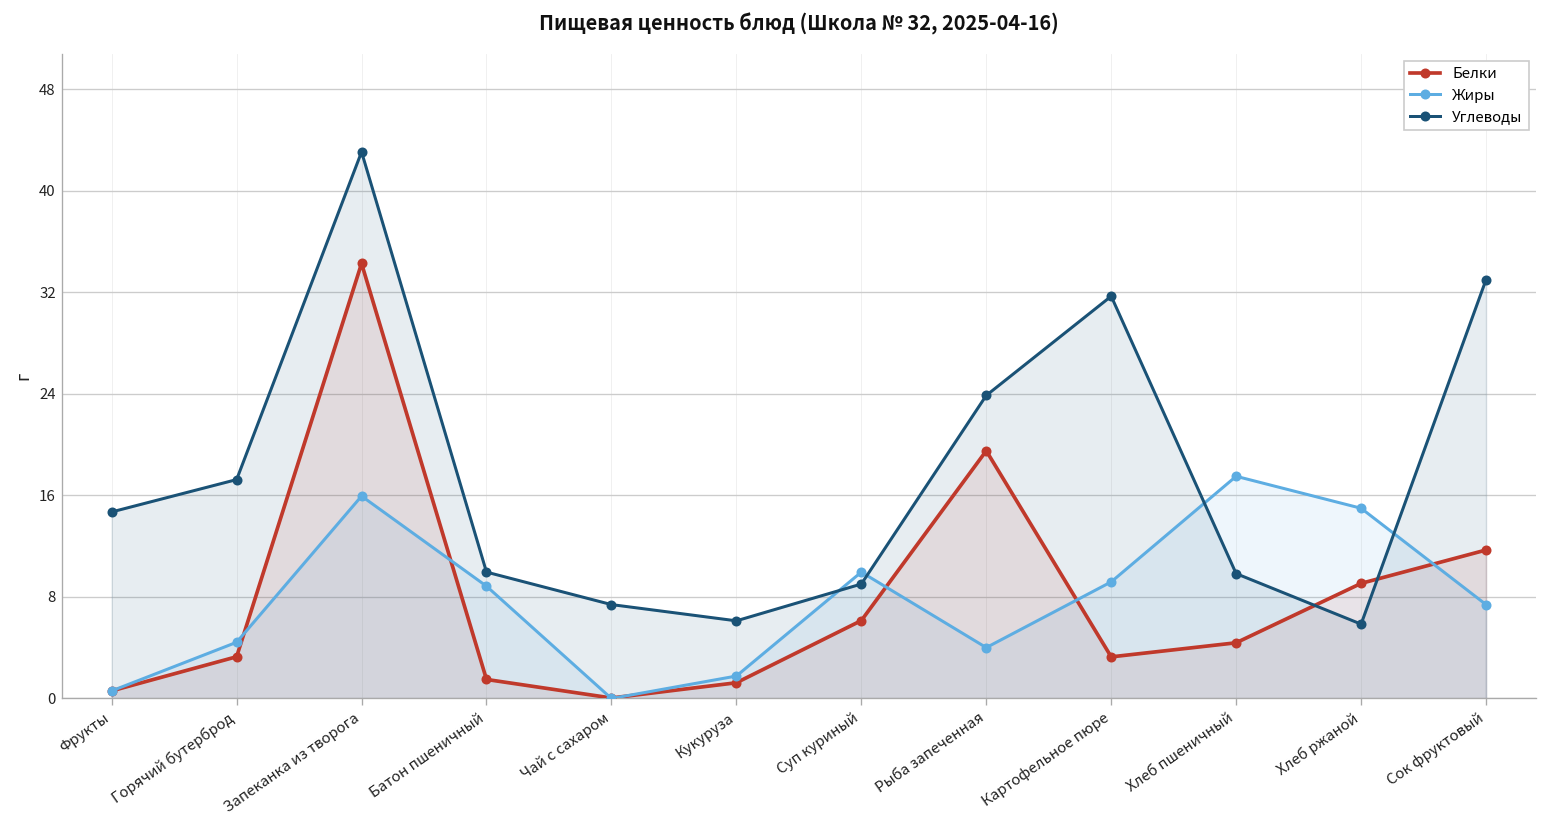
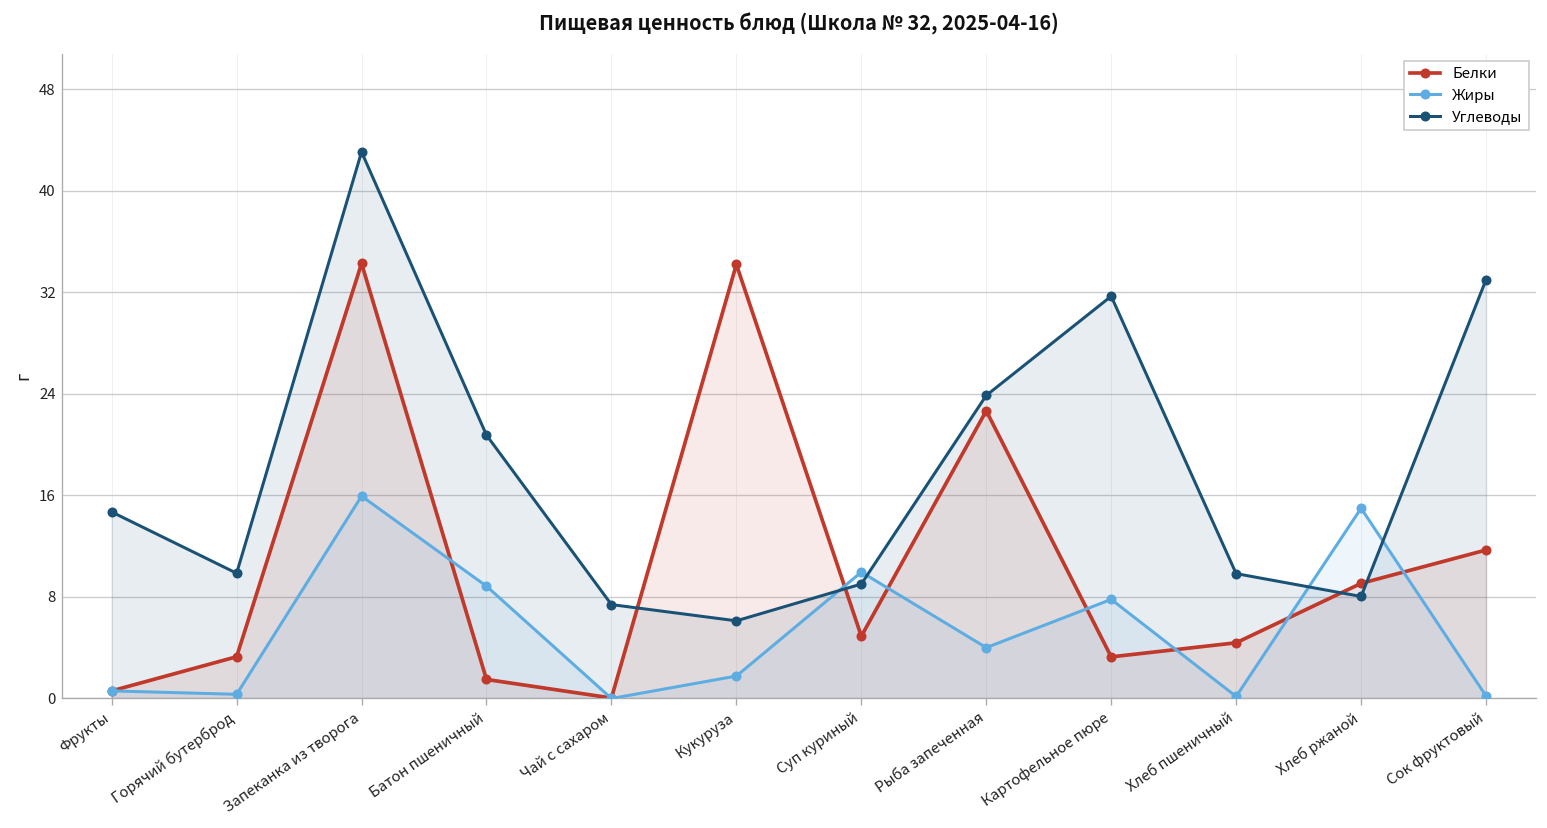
Жиры, Горячий бутерброд: 4.4 -> 0.3
Углеводы, Горячий бутерброд: 17.3 -> 9.9
Углеводы, Батон пшеничный: 10.0 -> 20.8
Белки, Кукуруза: 1.2 -> 34.2
Белки, Суп куриный: 6.1 -> 4.9
Белки, Рыба запеченная: 19.5 -> 22.7
Жиры, Картофельное пюре: 9.2 -> 7.8
Жиры, Хлеб пшеничный: 17.5 -> 0.2
Углеводы, Хлеб ржаной: 5.9 -> 8.0
Жиры, Сок фруктовый: 7.4 -> 0.2
